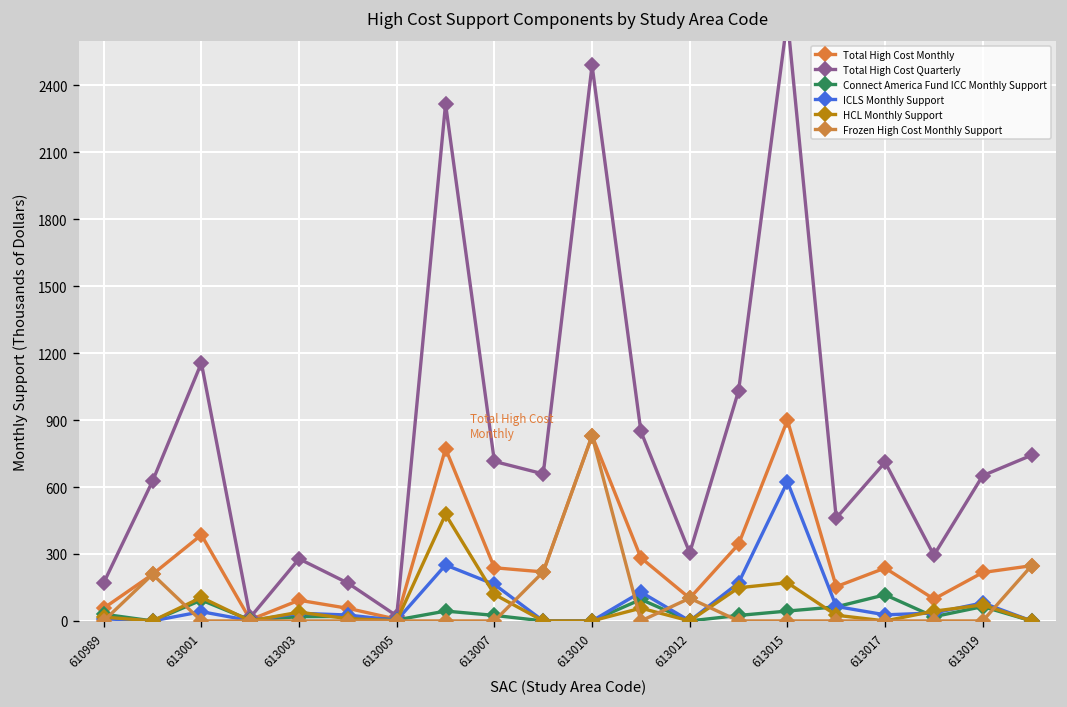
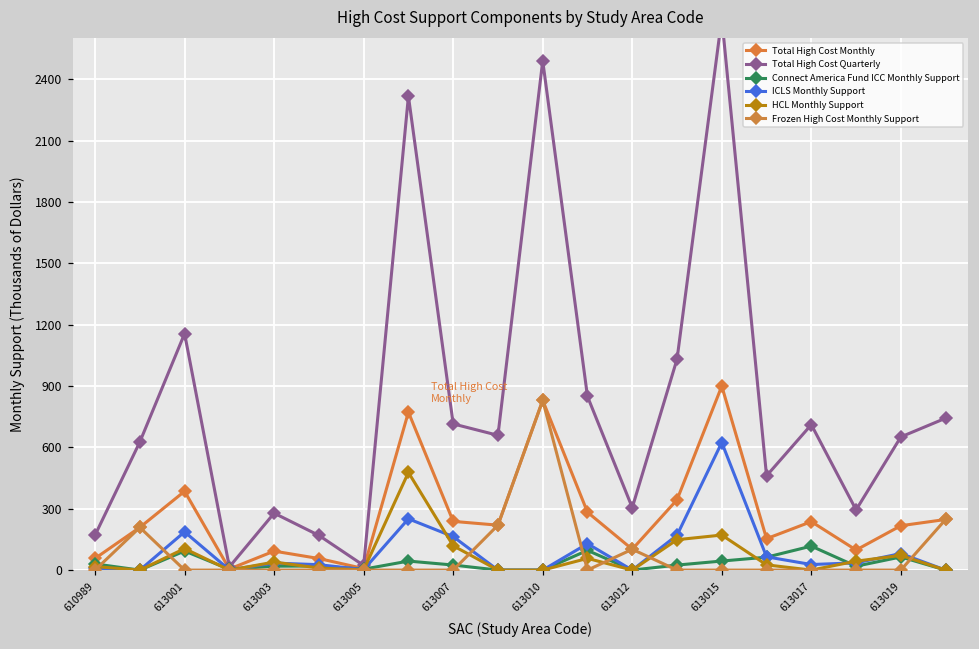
ICLS Monthly Support, 613001: 40 -> 190
